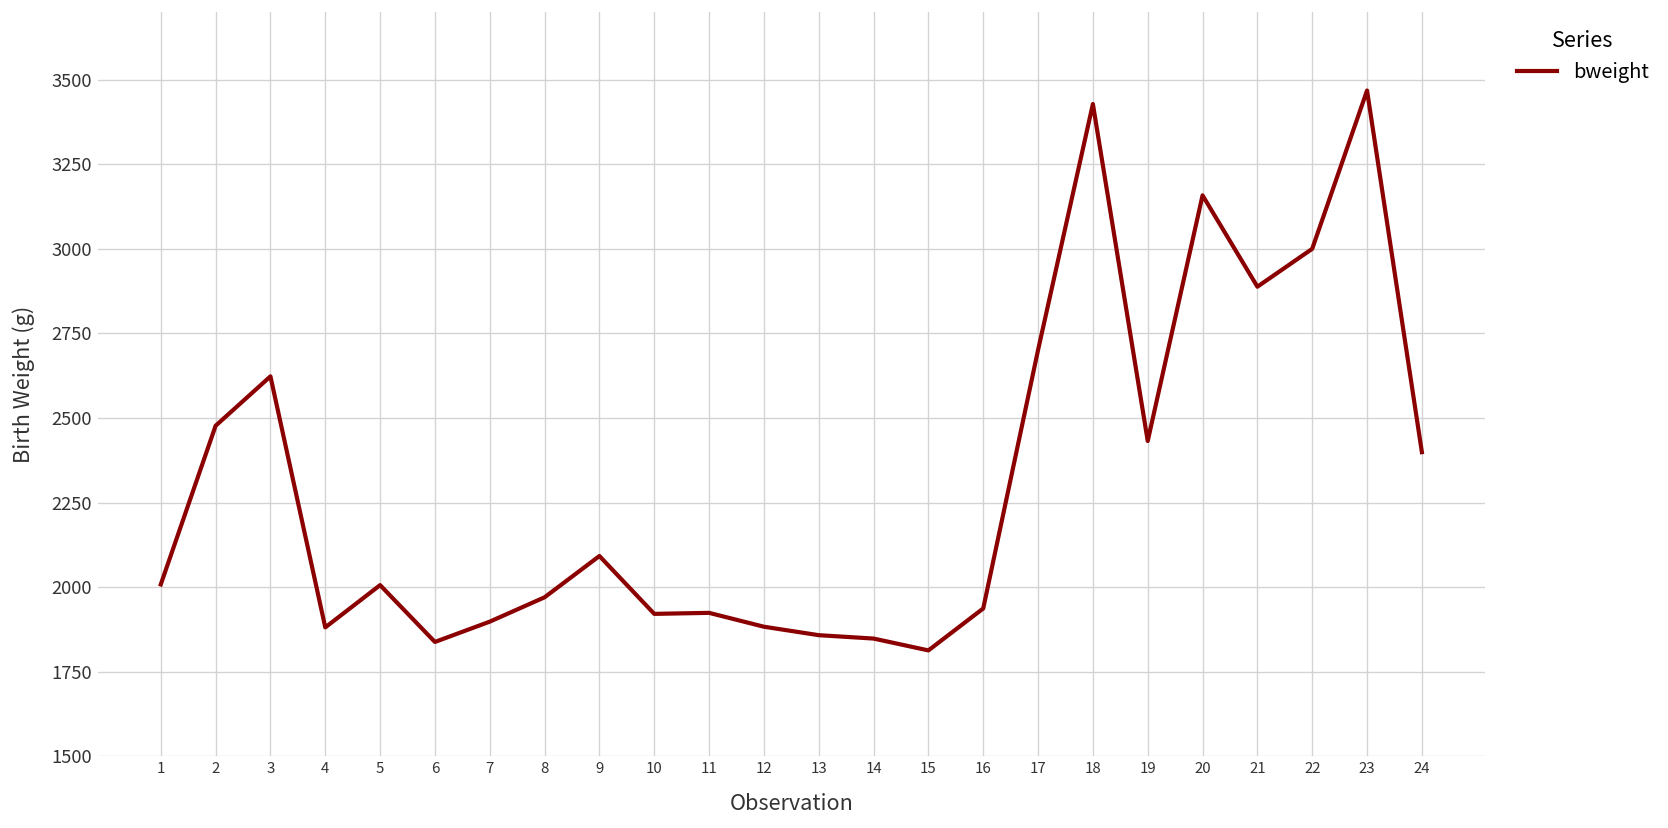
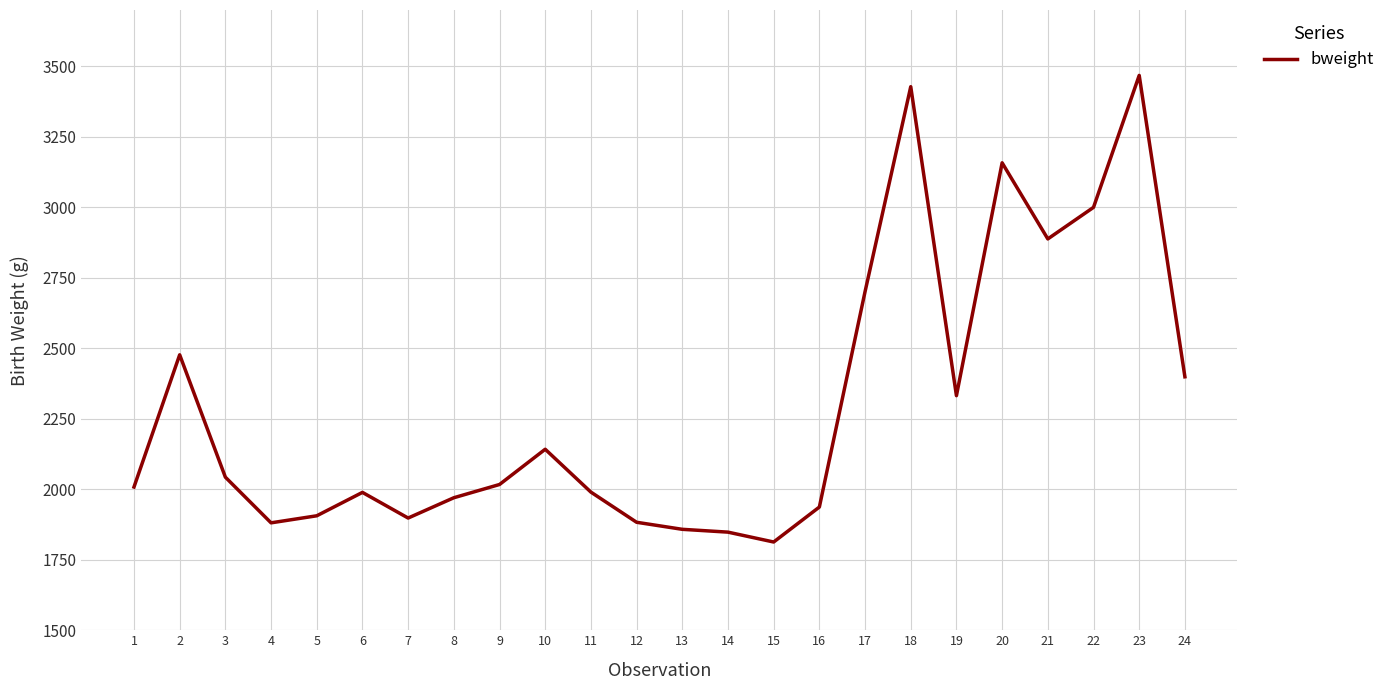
3: 2620 -> 2040
5: 2010 -> 1910
6: 1840 -> 1990
9: 2090 -> 2020
10: 1920 -> 2140
11: 1920 -> 1990
19: 2430 -> 2330
